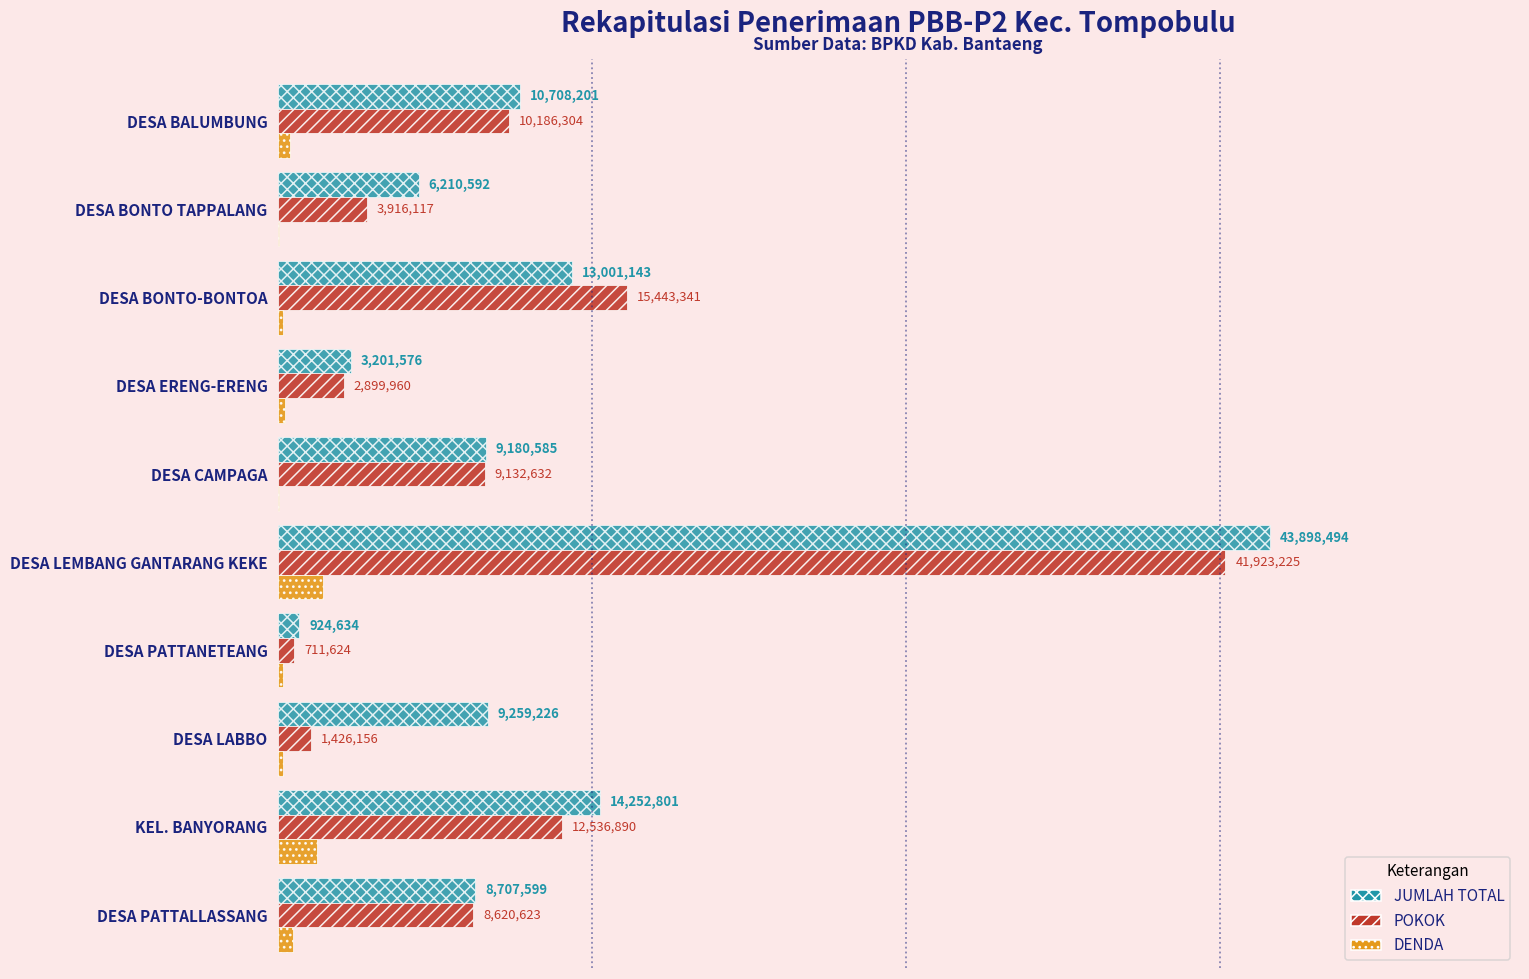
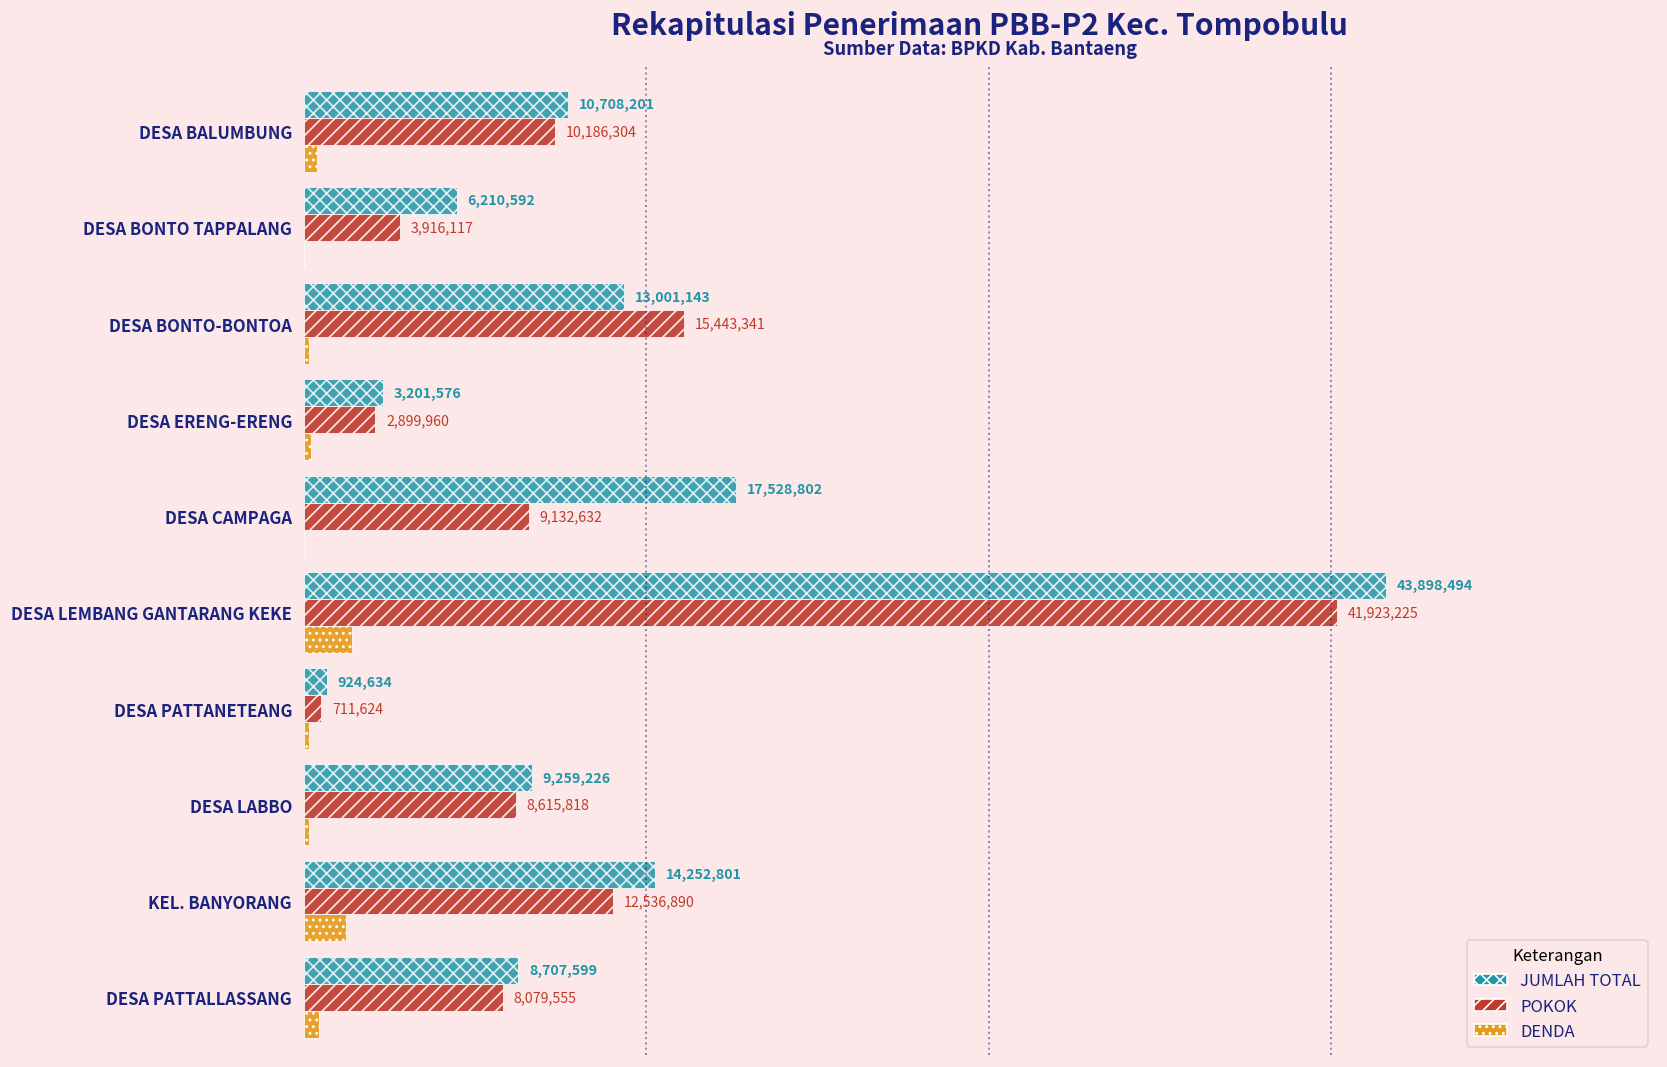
JUMLAH TOTAL, DESA CAMPAGA: 9,180,585 -> 17,528,802
POKOK, DESA LABBO: 1,426,156 -> 8,615,818
POKOK, DESA PATTALLASSANG: 8,620,623 -> 8,079,555
